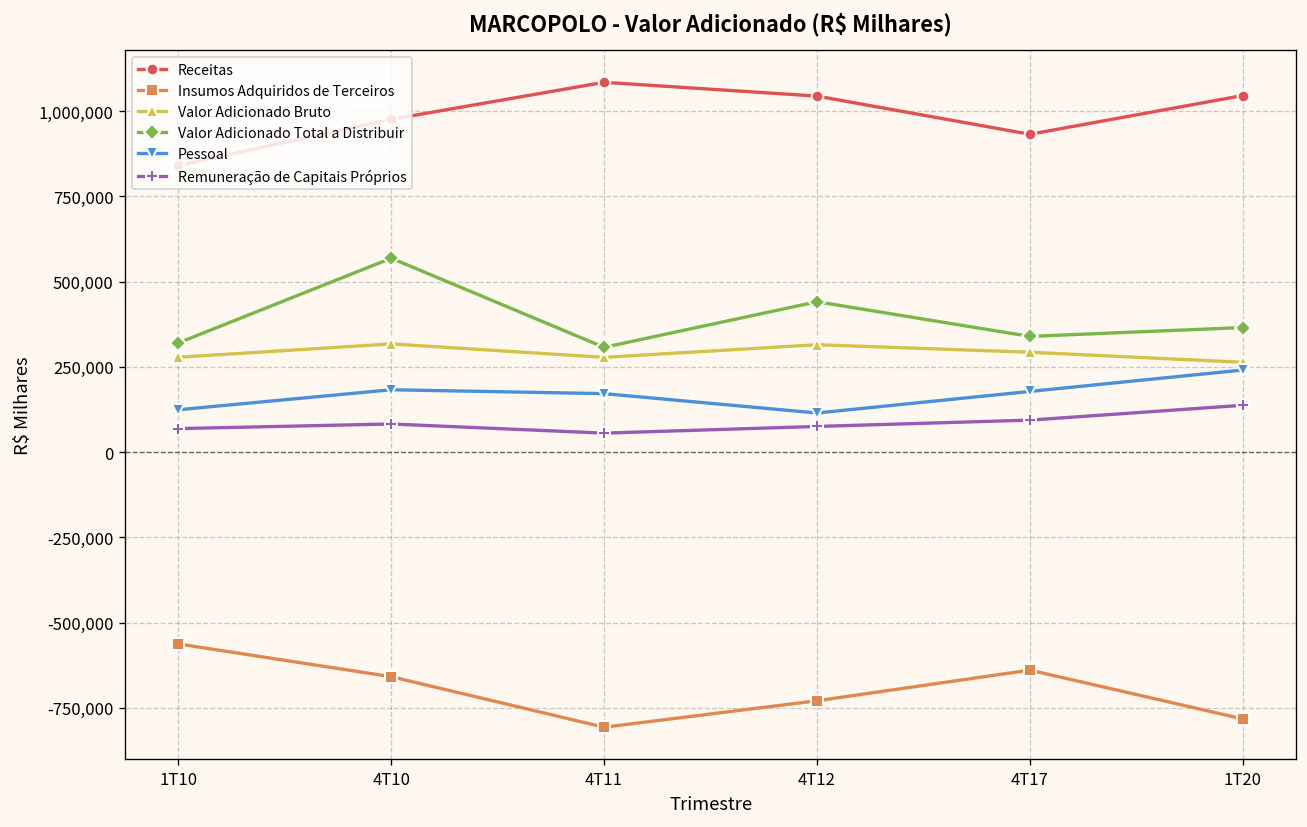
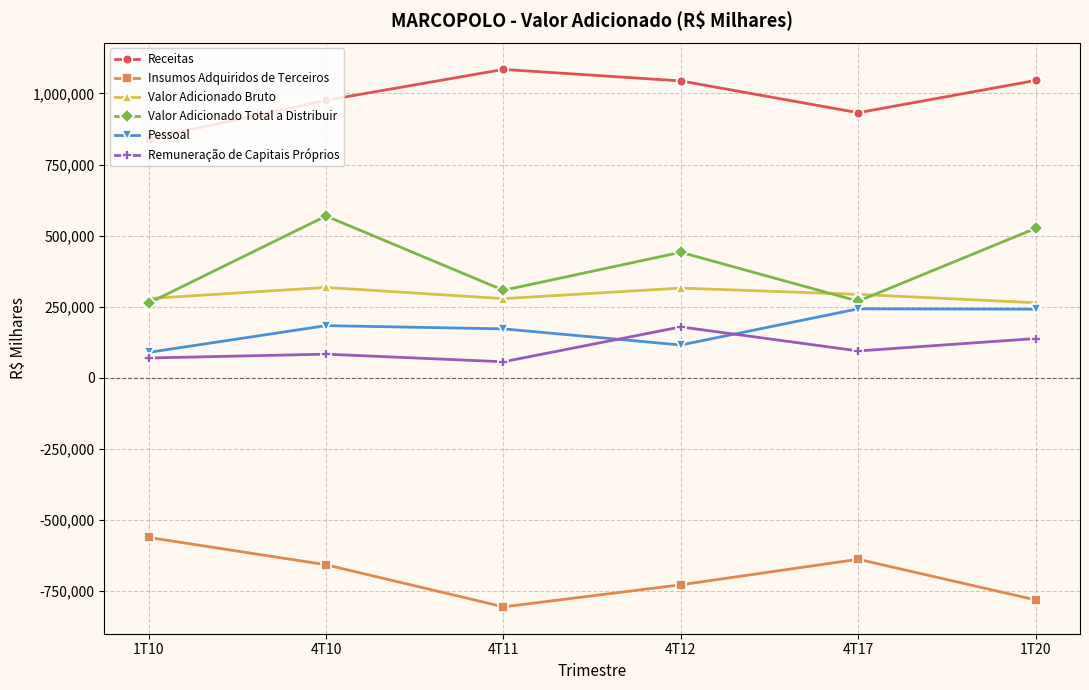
Valor Adicionado Total a Distribuir, 1T10: 320,000 -> 260,000
Pessoal, 1T10: 120,000 -> 90,000
Remuneração de Capitais Próprios, 4T12: 80,000 -> 180,000
Valor Adicionado Total a Distribuir, 4T17: 340,000 -> 270,000
Pessoal, 4T17: 180,000 -> 240,000
Valor Adicionado Total a Distribuir, 1T20: 370,000 -> 530,000
